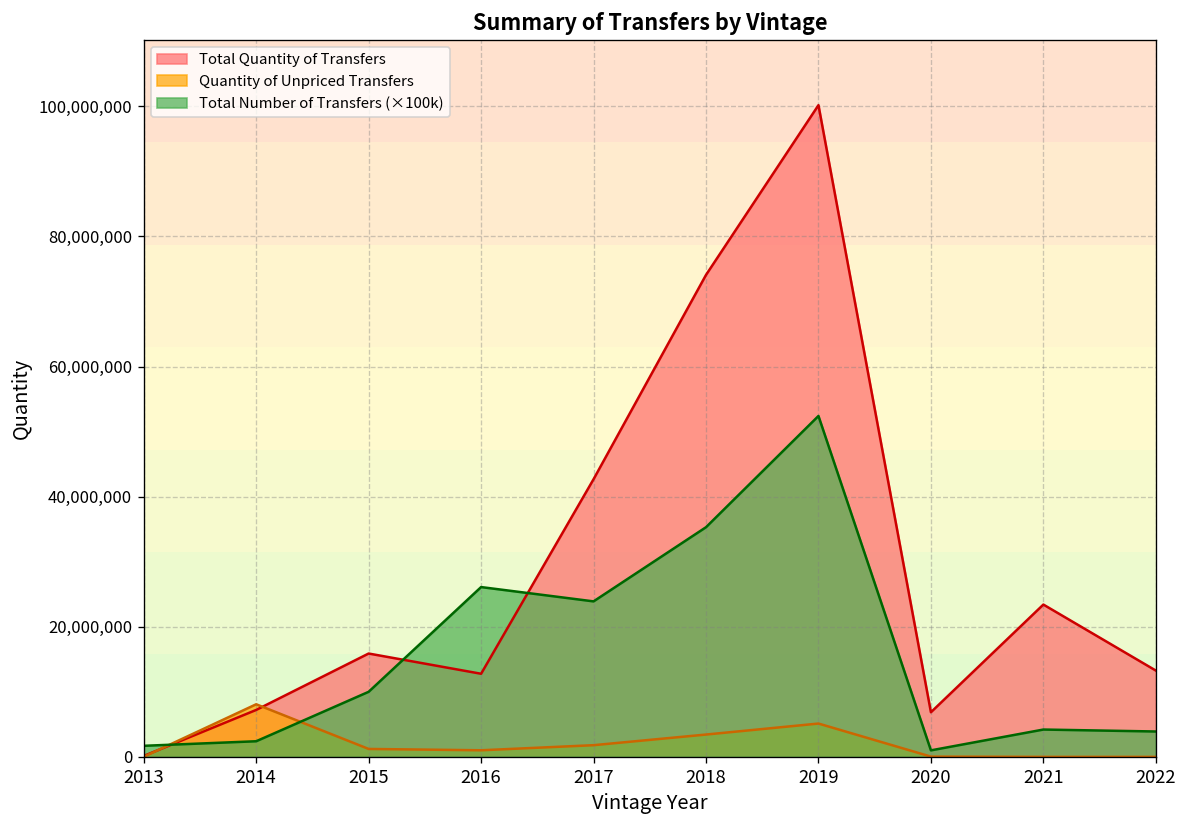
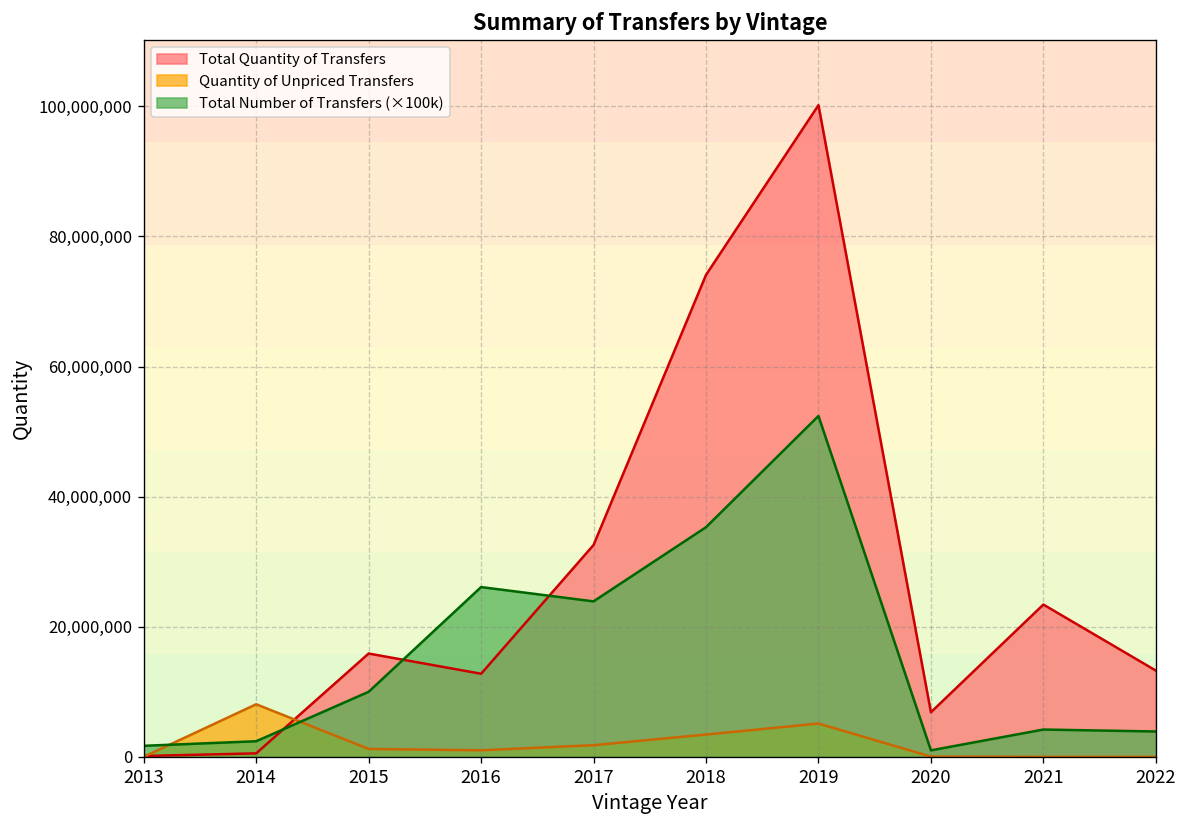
Total Quantity of Transfers, 2014: 7,000,000 -> 1,000,000
Total Quantity of Transfers, 2017: 43,000,000 -> 33,000,000
